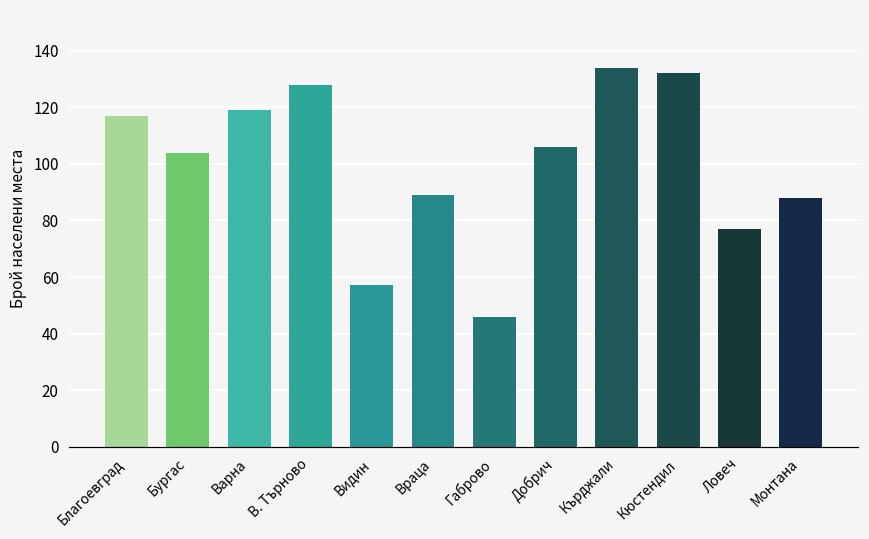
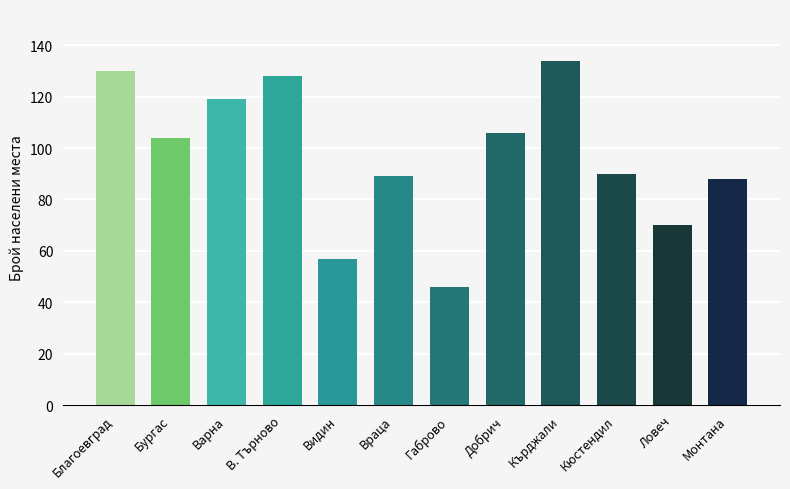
Благоевград: 117 -> 130
Кюстендил: 132 -> 90
Ловеч: 77 -> 70
